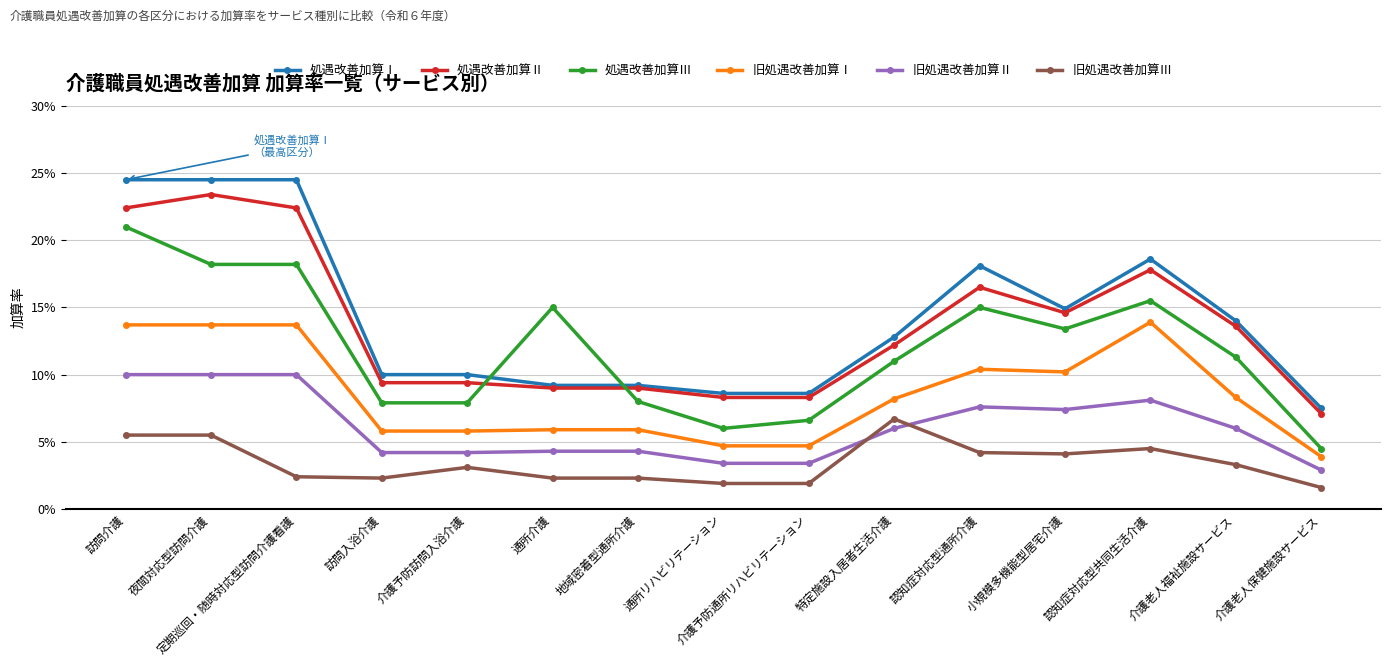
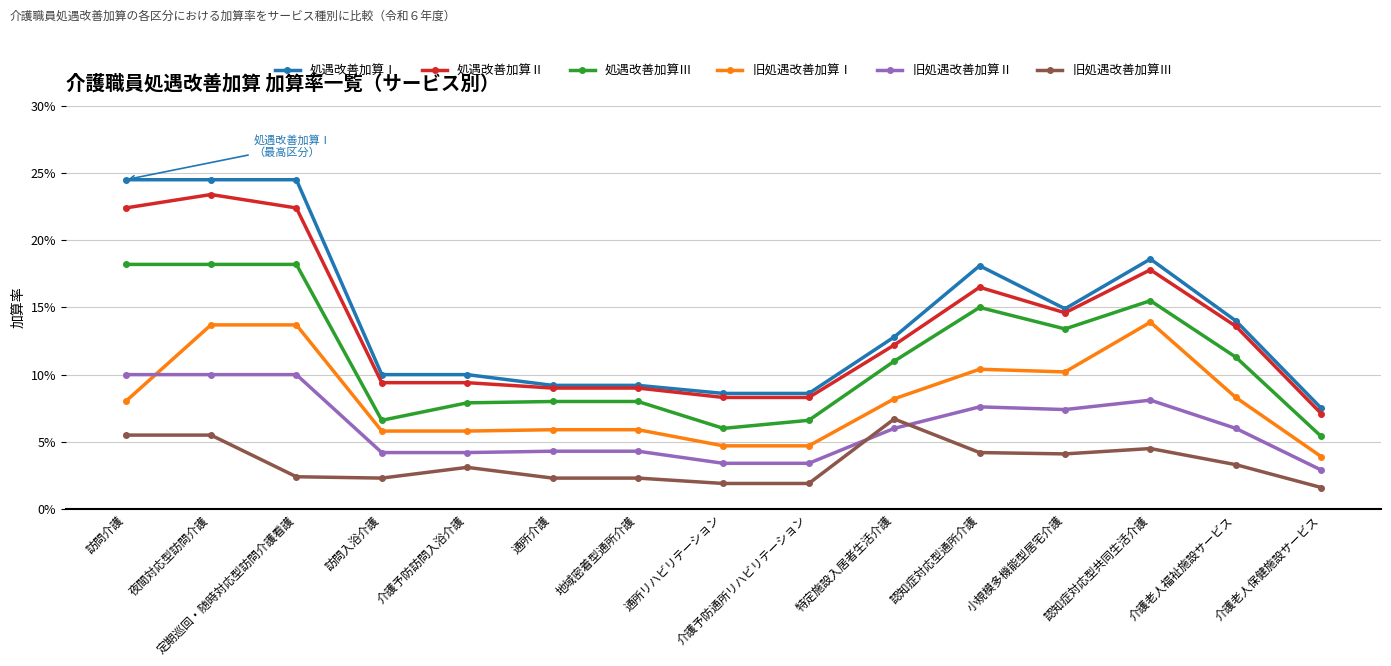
処遇改善加算Ⅲ, 訪問介護: 21.0% -> 18.2%
旧処遇改善加算Ⅰ, 訪問介護: 13.7% -> 8.0%
処遇改善加算Ⅲ, 訪問入浴介護: 7.9% -> 6.6%
処遇改善加算Ⅲ, 通所介護: 15.0% -> 8.0%
処遇改善加算Ⅲ, 介護老人保健施設サービス: 4.5% -> 5.4%
